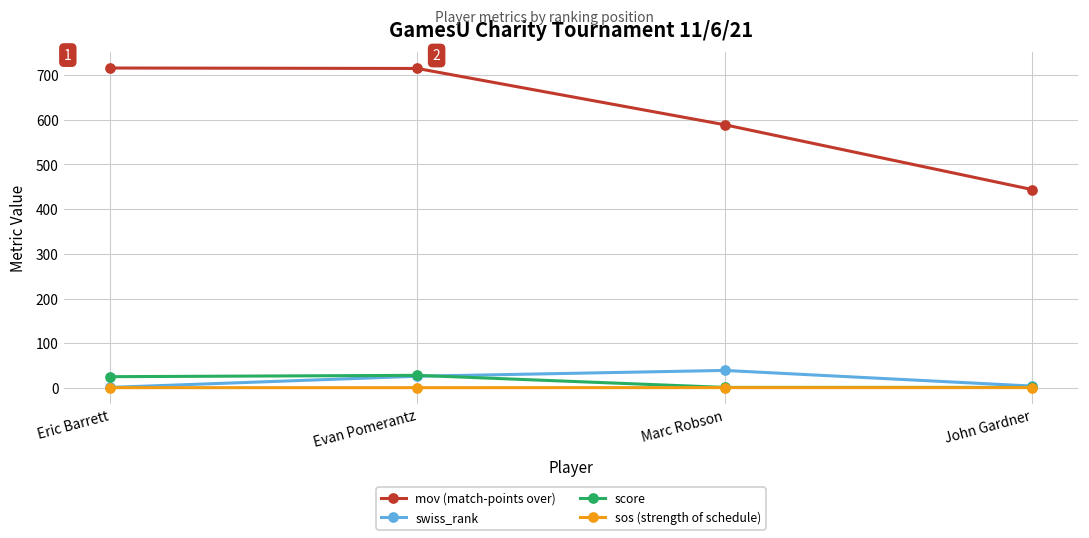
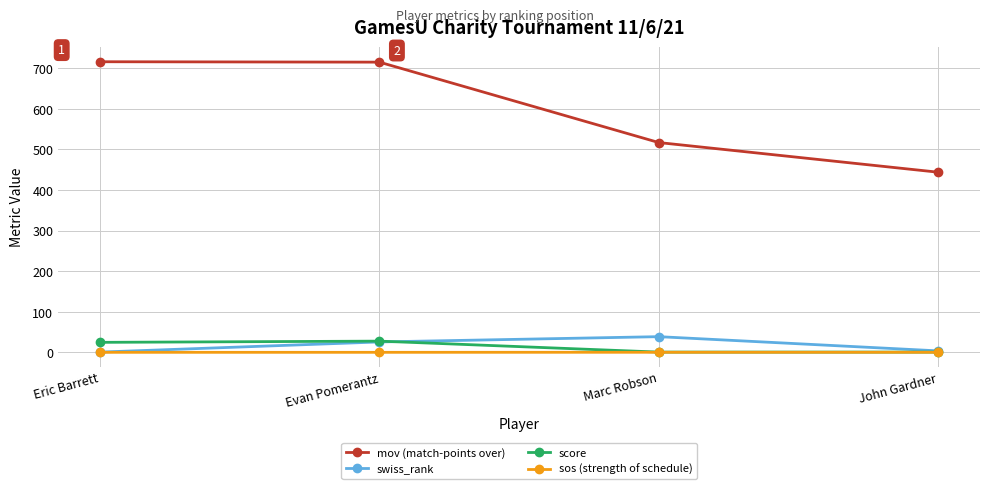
mov (match-points over), Marc Robson: 590 -> 520
